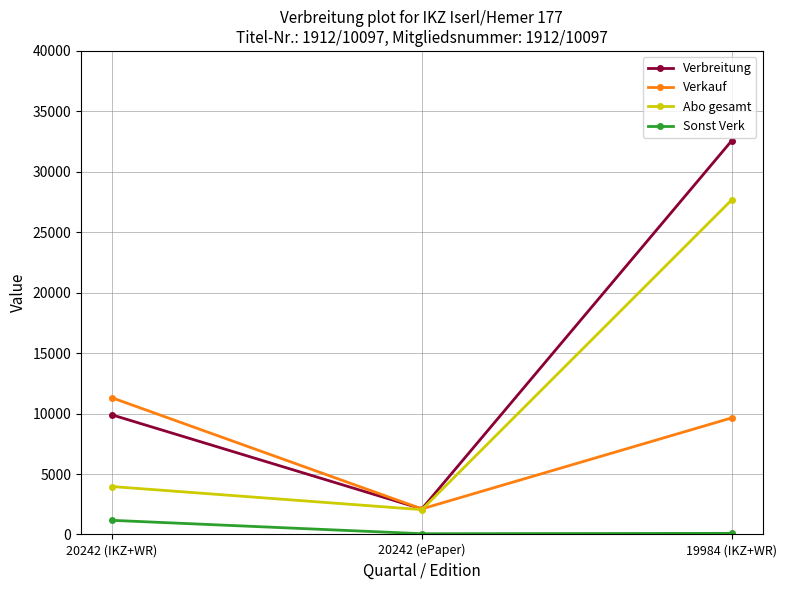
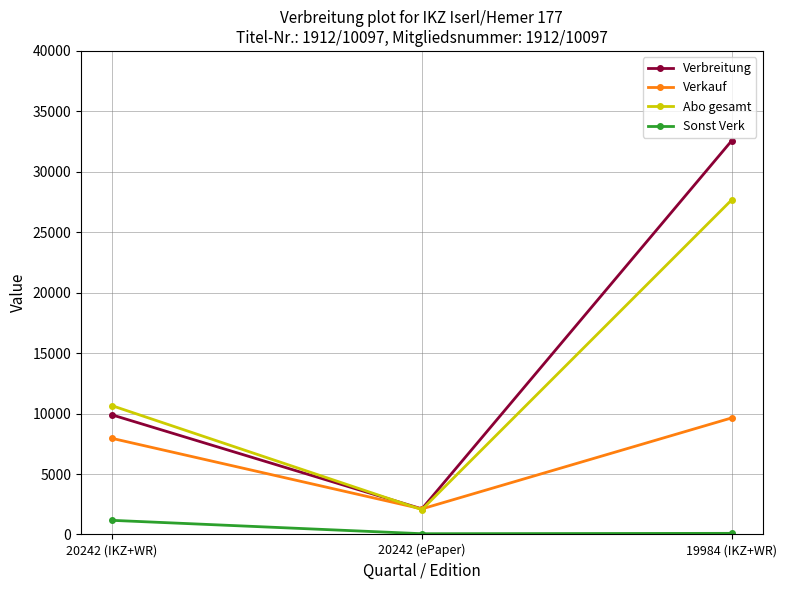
Verkauf, 20242 (IKZ+WR): 11300 -> 8000
Abo gesamt, 20242 (IKZ+WR): 4000 -> 10700
